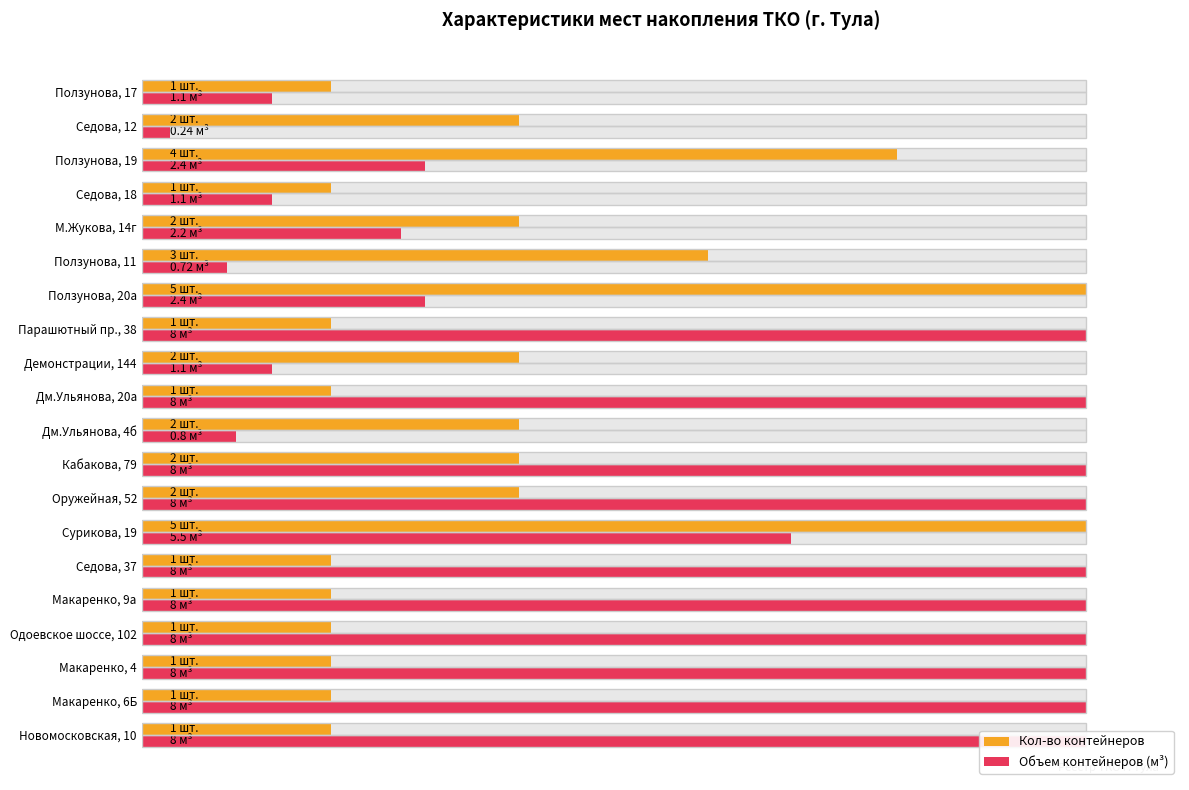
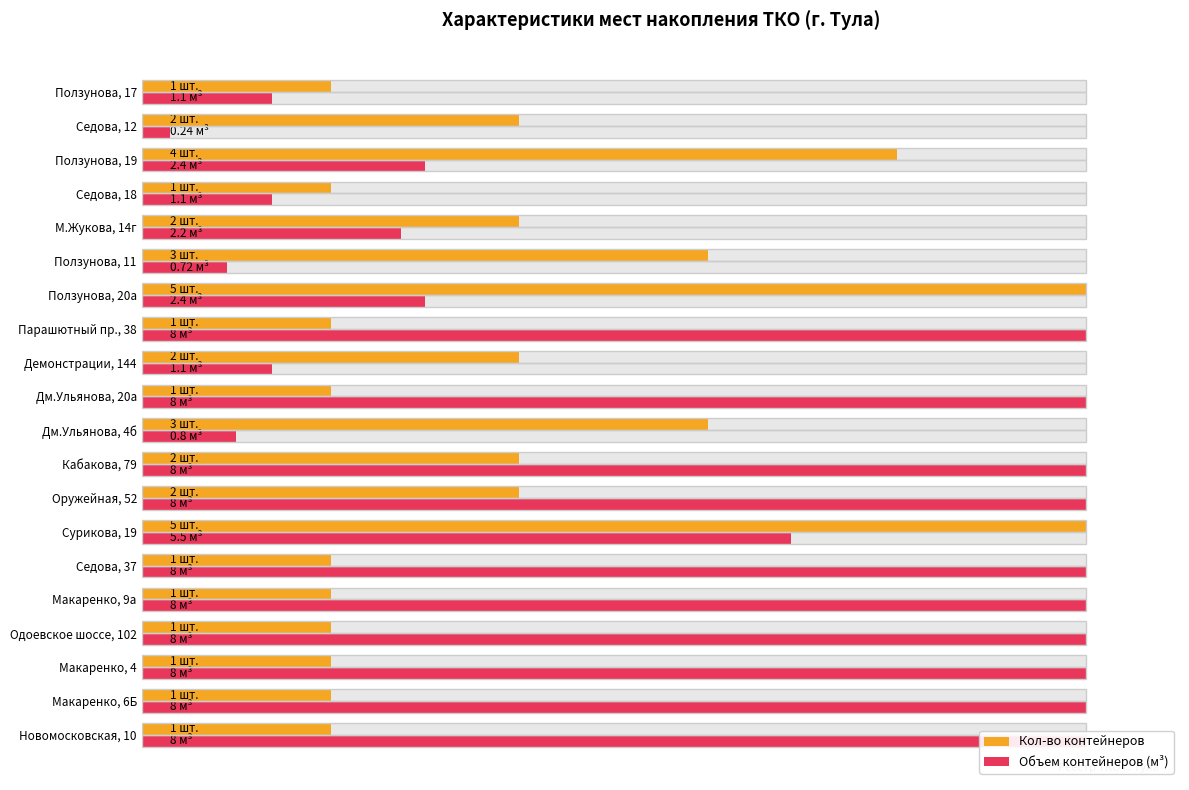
Кол-во контейнеров, Дм.Ульянова, 4б: 2 -> 3
